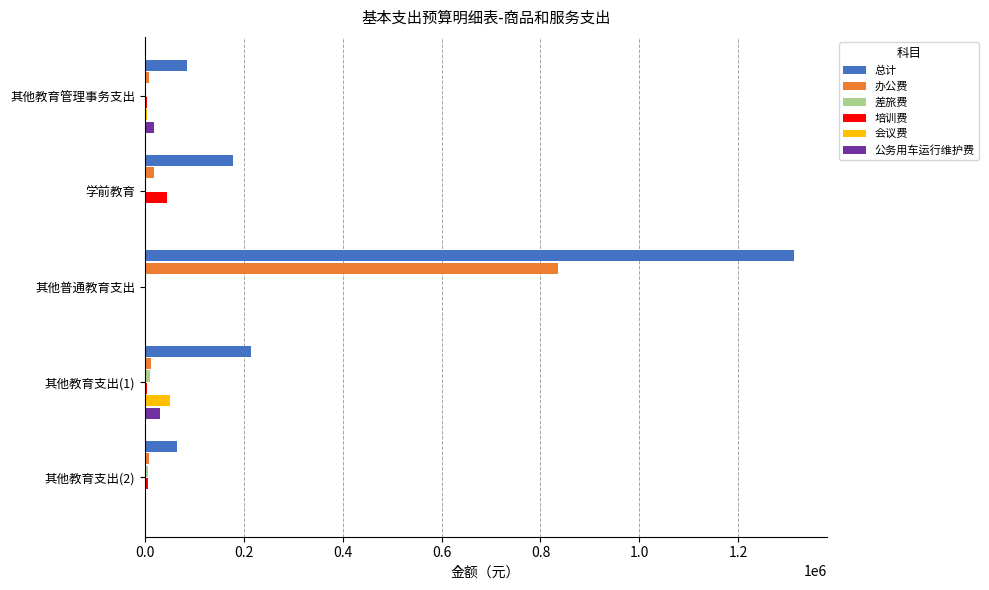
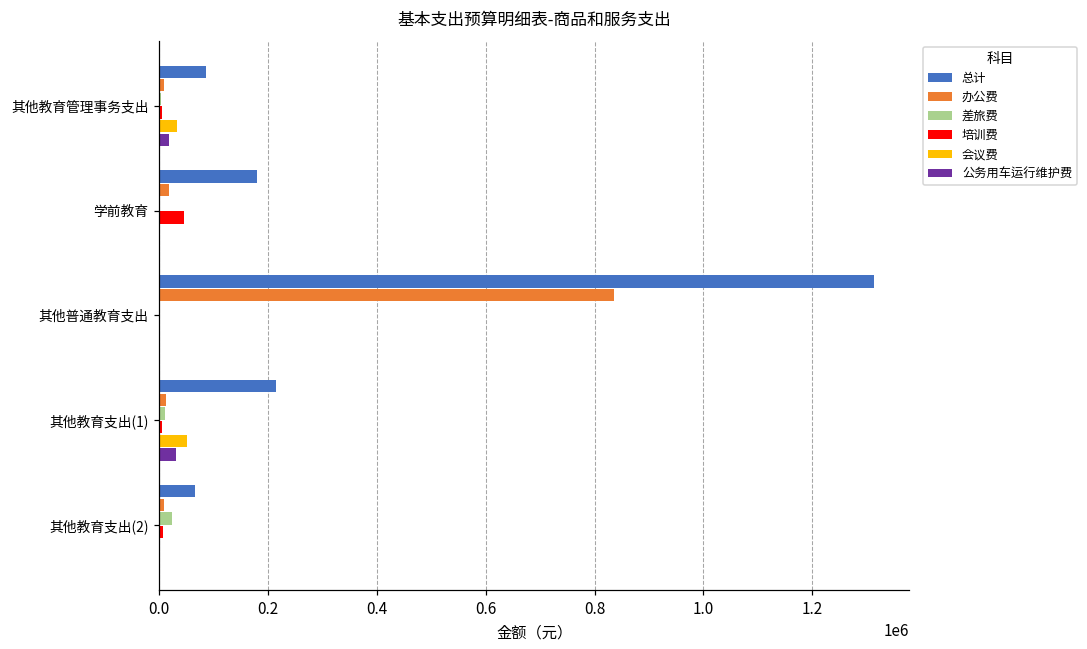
会议费, 其他教育管理事务支出: 0 -> 30000
差旅费, 其他教育支出(2): 10000 -> 20000
